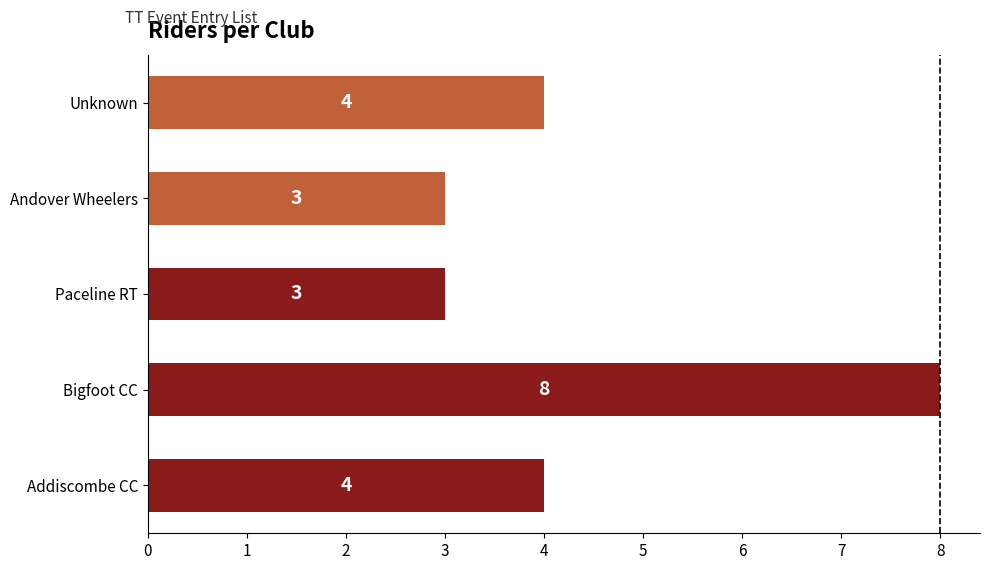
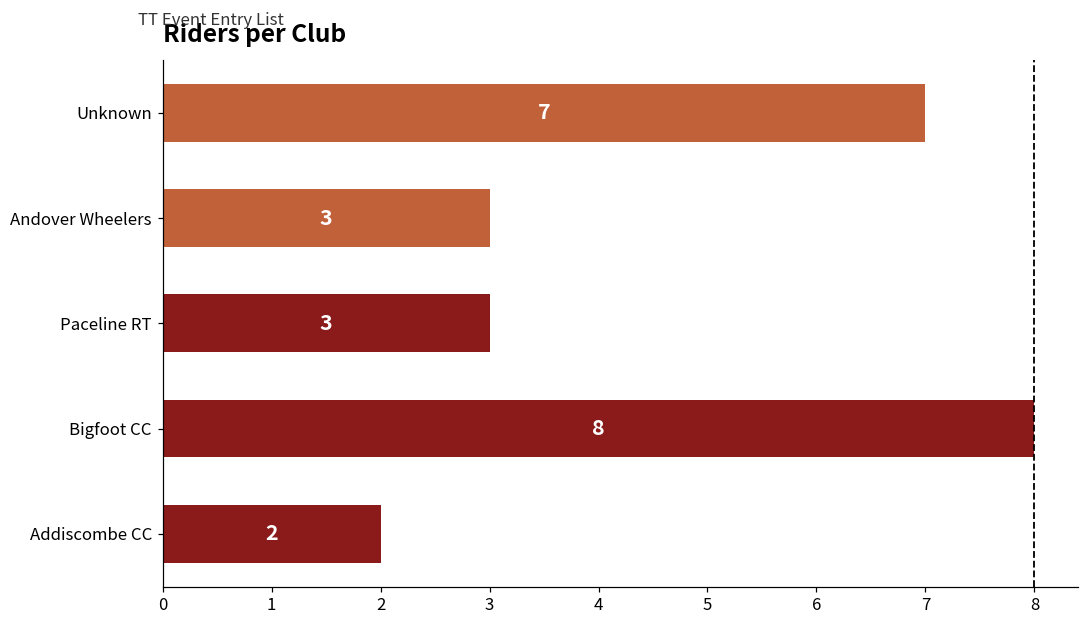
Unknown: 4 -> 7
Addiscombe CC: 4 -> 2
